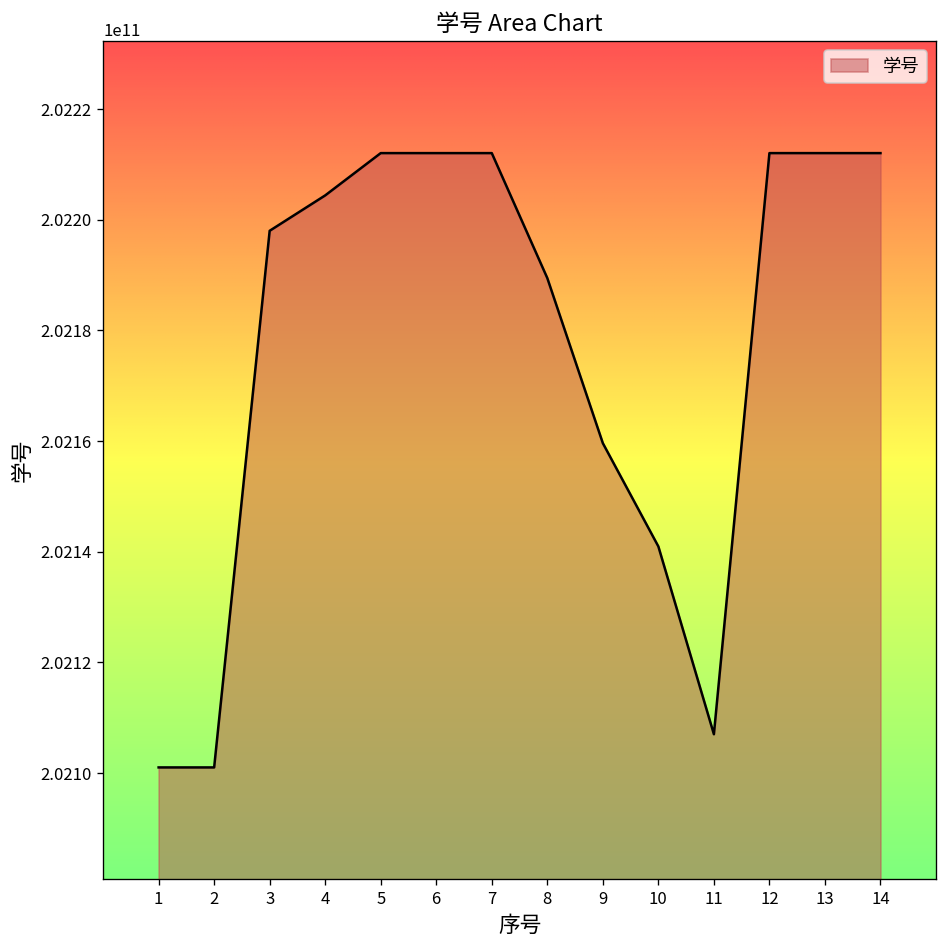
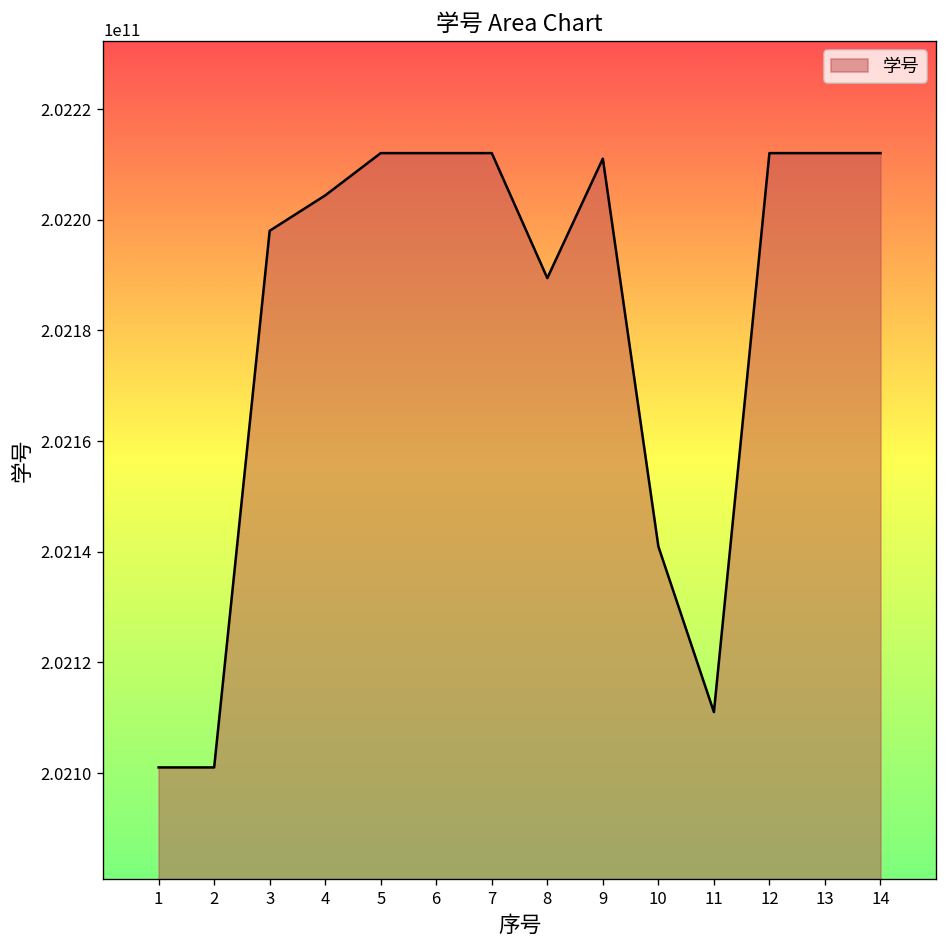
9: 202160000000 -> 202211000000
11: 202107000000 -> 202111000000
